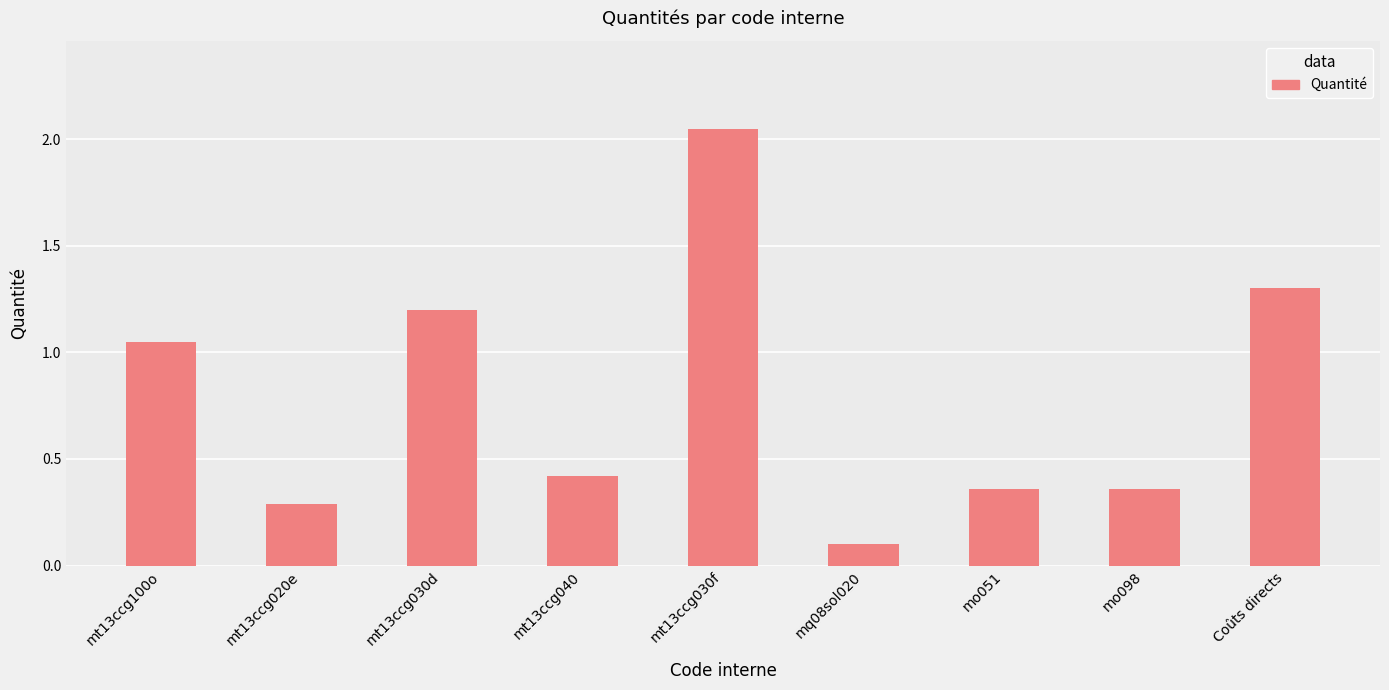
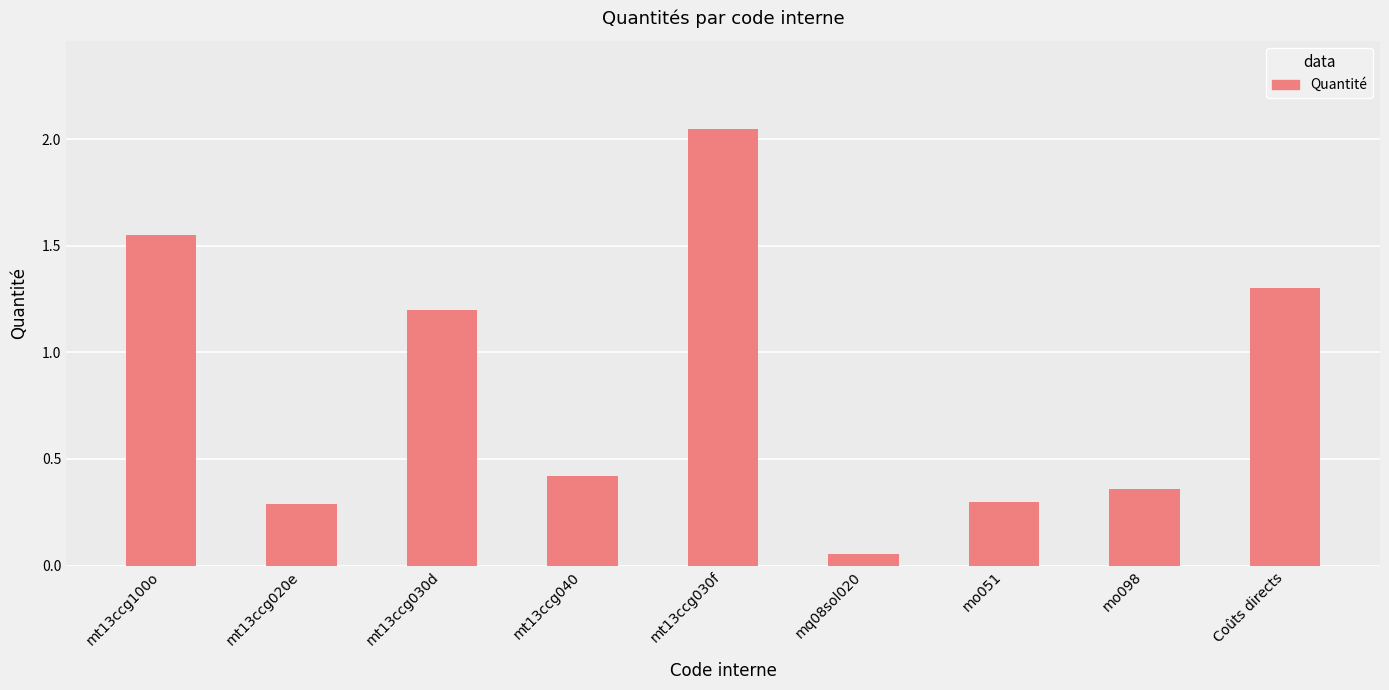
mt13ccg100o: 1.05 -> 1.55
mq08sol020: 0.10 -> 0.05
mo051: 0.36 -> 0.30
